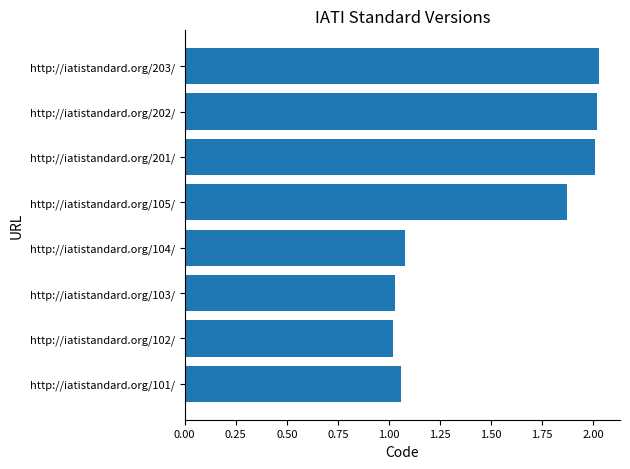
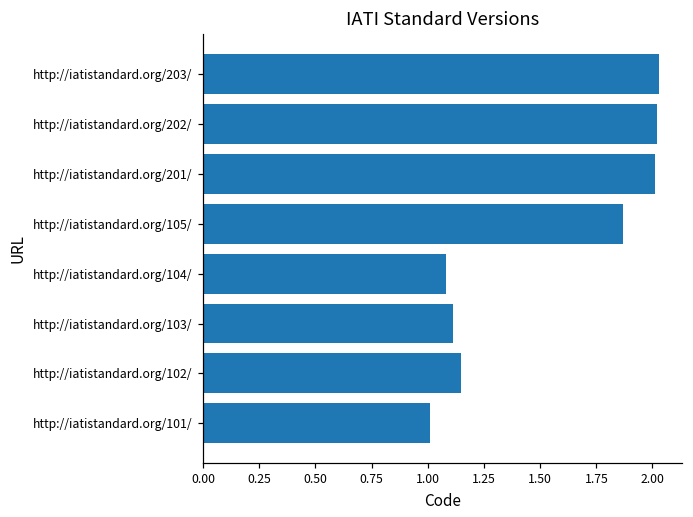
http://iatistandard.org/103/: 1.03 -> 1.11
http://iatistandard.org/102/: 1.02 -> 1.15
http://iatistandard.org/101/: 1.06 -> 1.01
